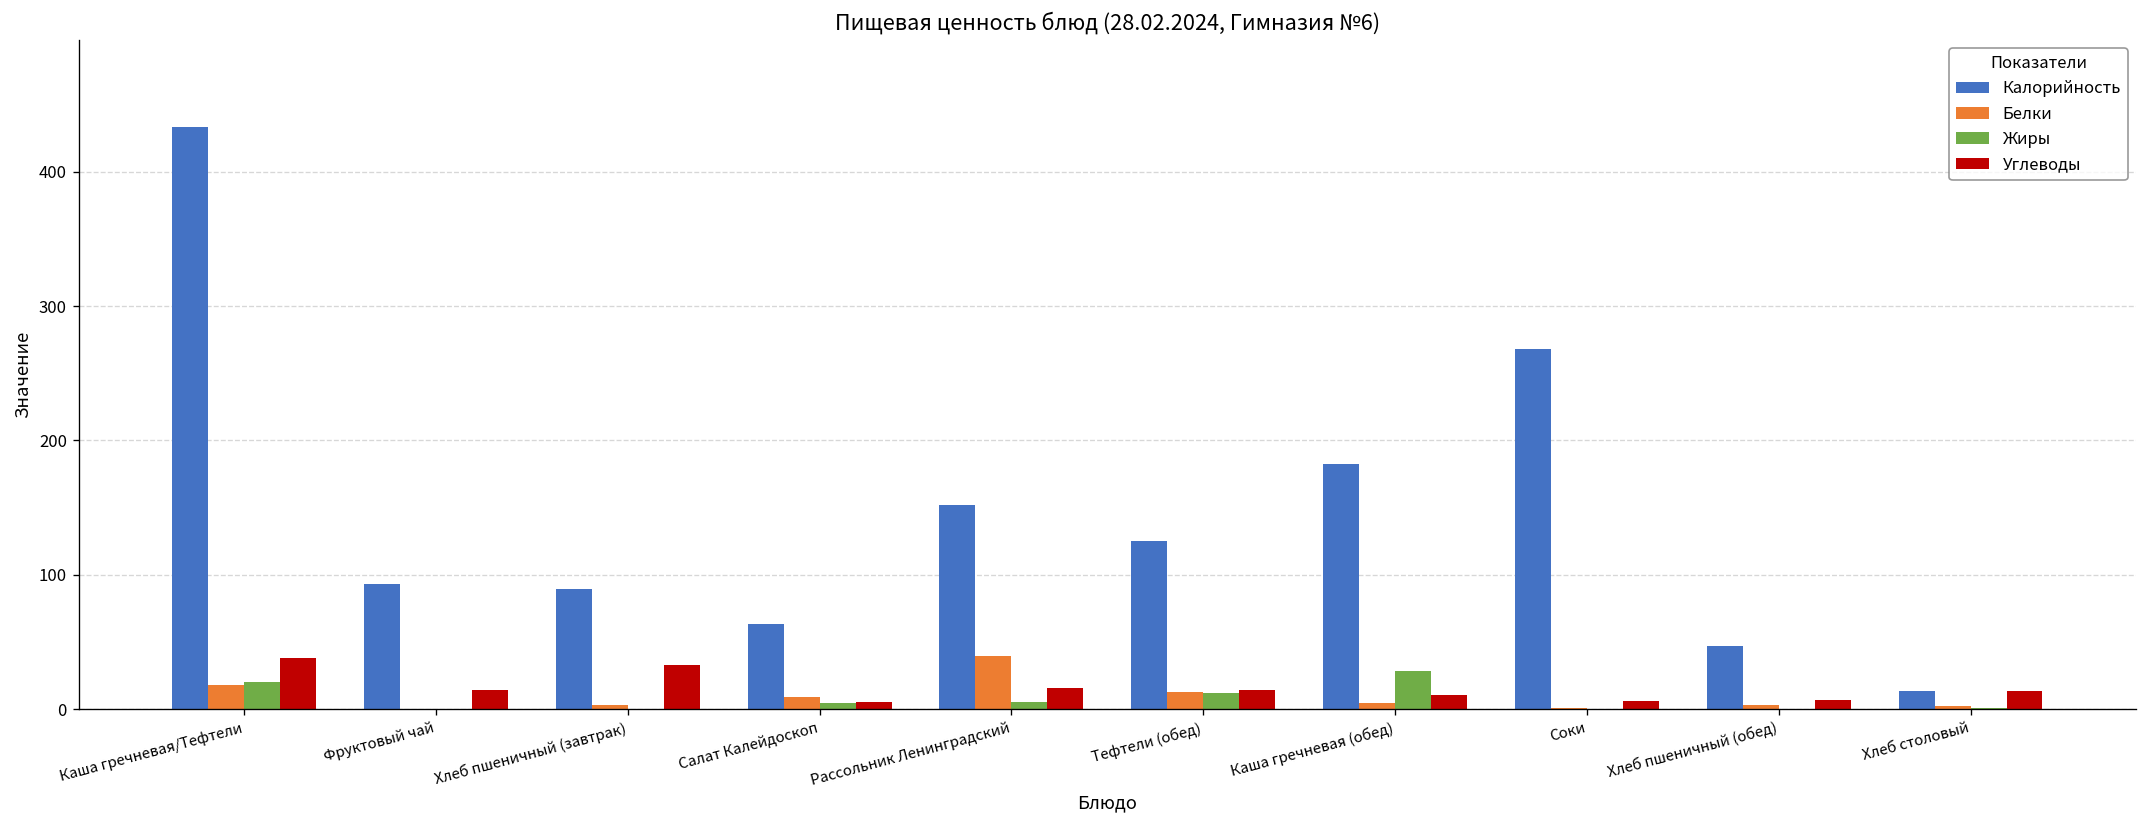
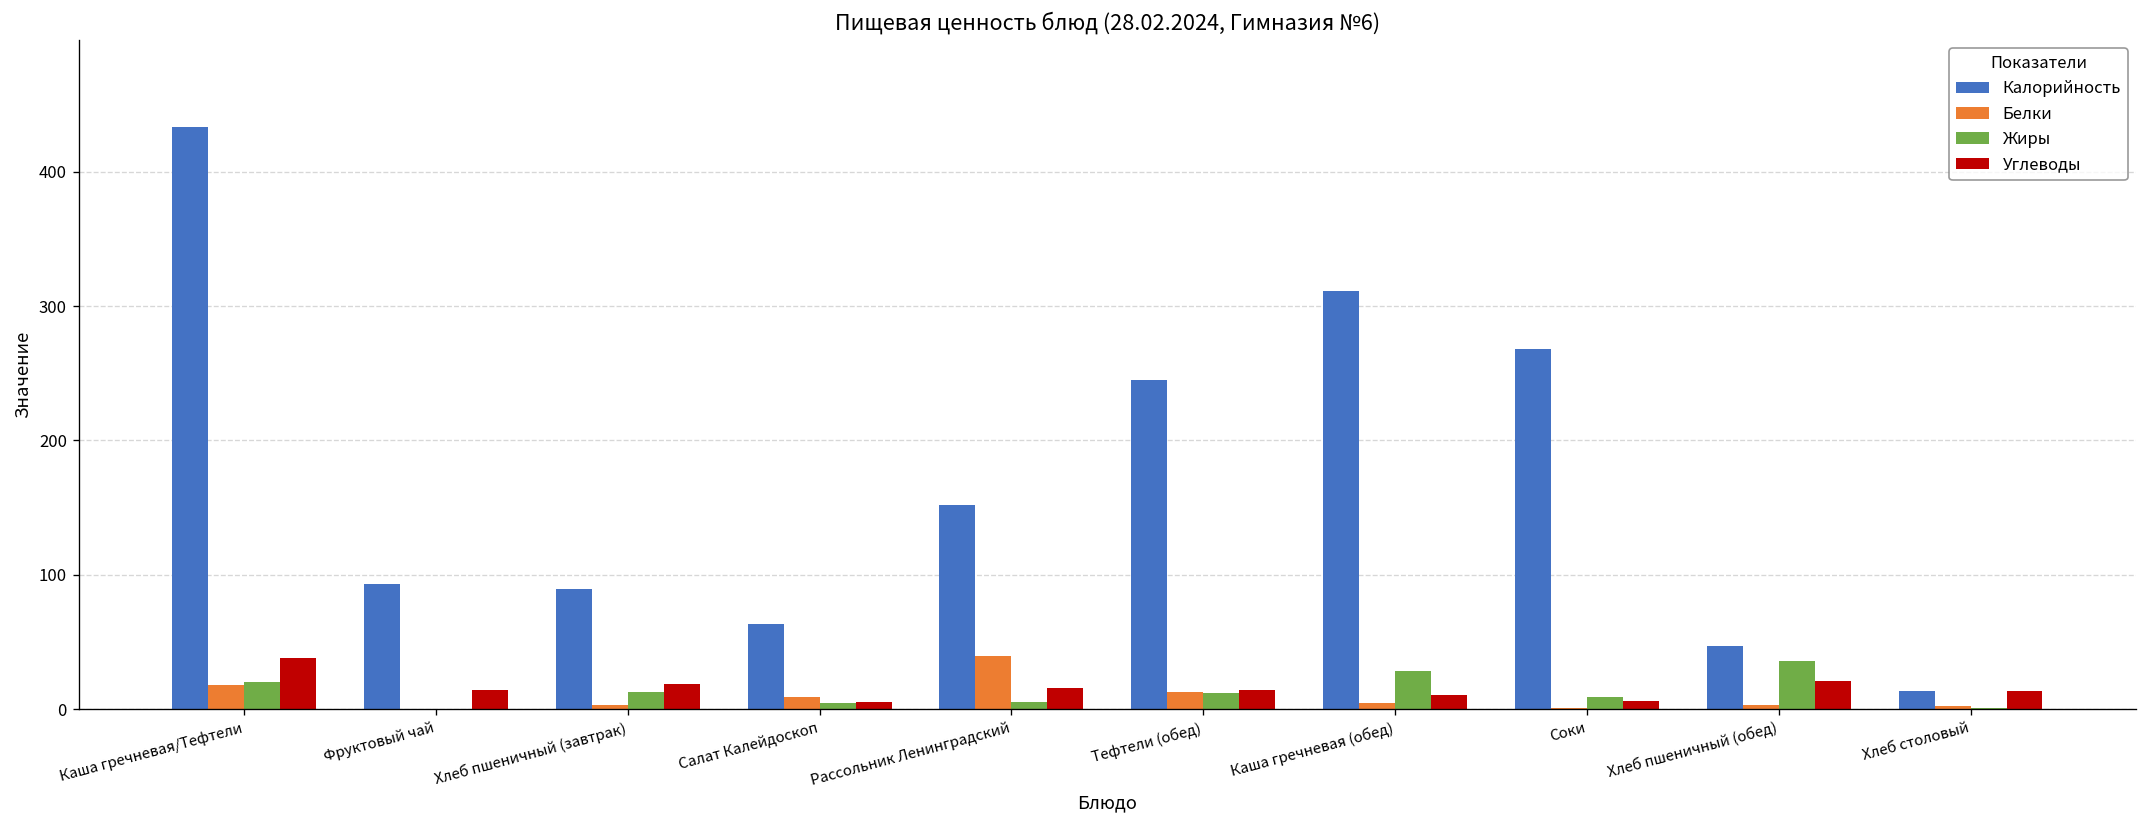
Жиры, Хлеб пшеничный (завтрак): 0 -> 13
Углеводы, Хлеб пшеничный (завтрак): 33 -> 19
Калорийность, Тефтели (обед): 125 -> 245
Калорийность, Каша гречневая (обед): 182 -> 312
Жиры, Соки: 0 -> 9
Жиры, Хлеб пшеничный (обед): 0 -> 36
Углеводы, Хлеб пшеничный (обед): 7 -> 21
